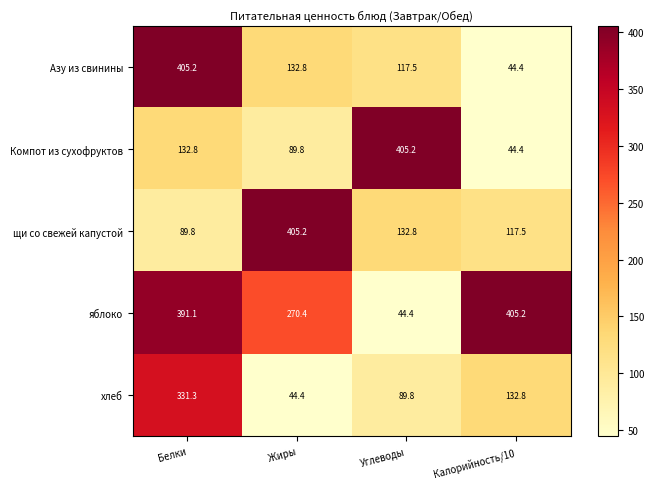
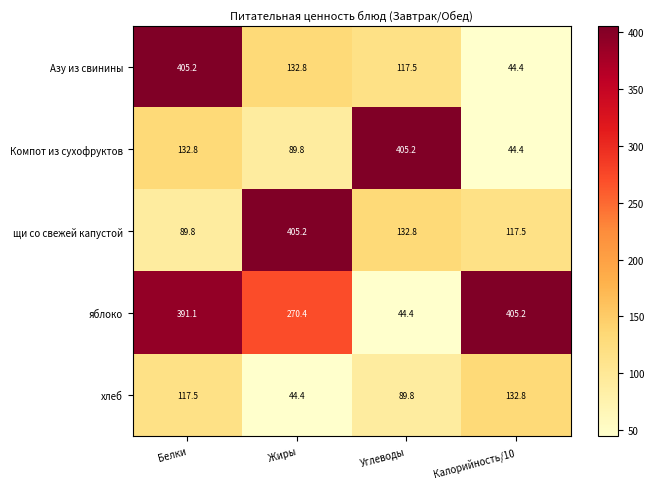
хлеб, Белки: 331.3 -> 117.5
